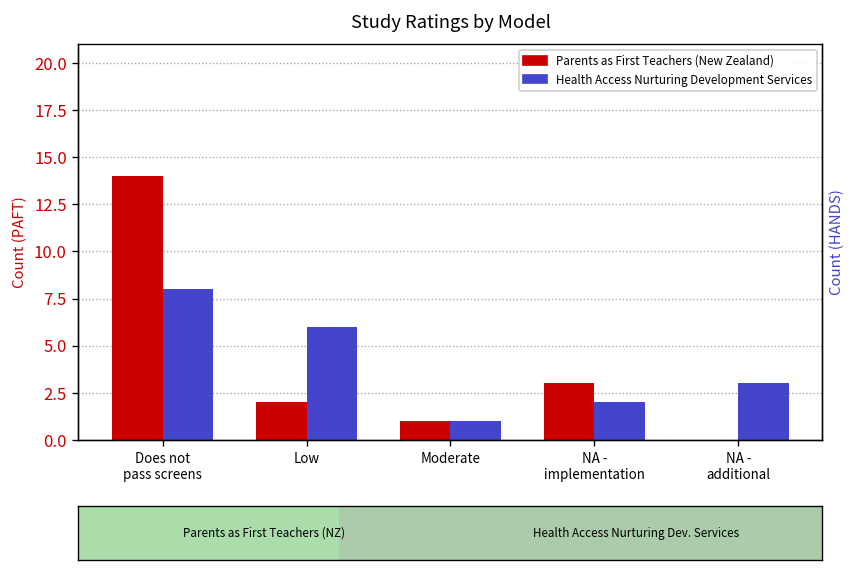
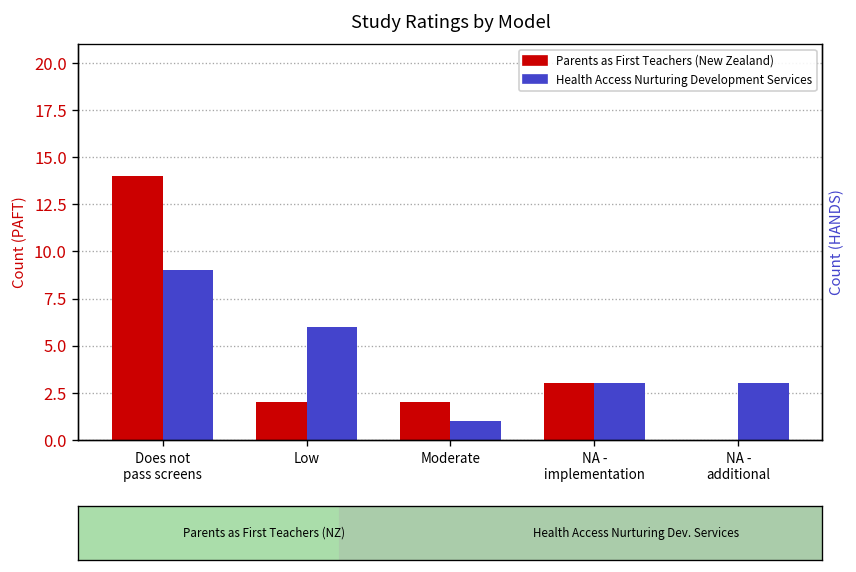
Health Access Nurturing Development Services, Does not pass screens: 8 -> 9
Parents as First Teachers (New Zealand), Moderate: 1 -> 2
Health Access Nurturing Development Services, NA - implementation: 2 -> 3
